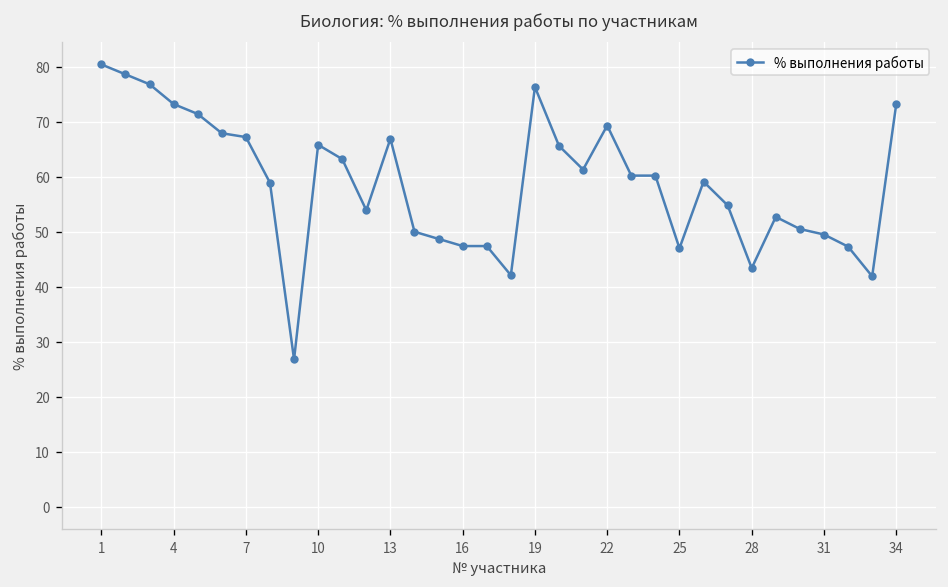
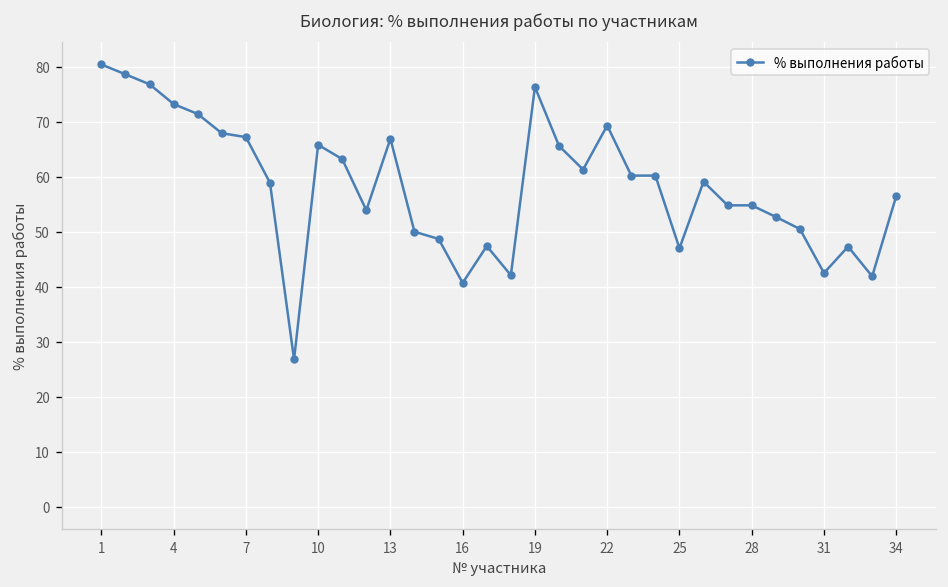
16: 47 -> 41
28: 43 -> 55
31: 50 -> 43
34: 73 -> 57
